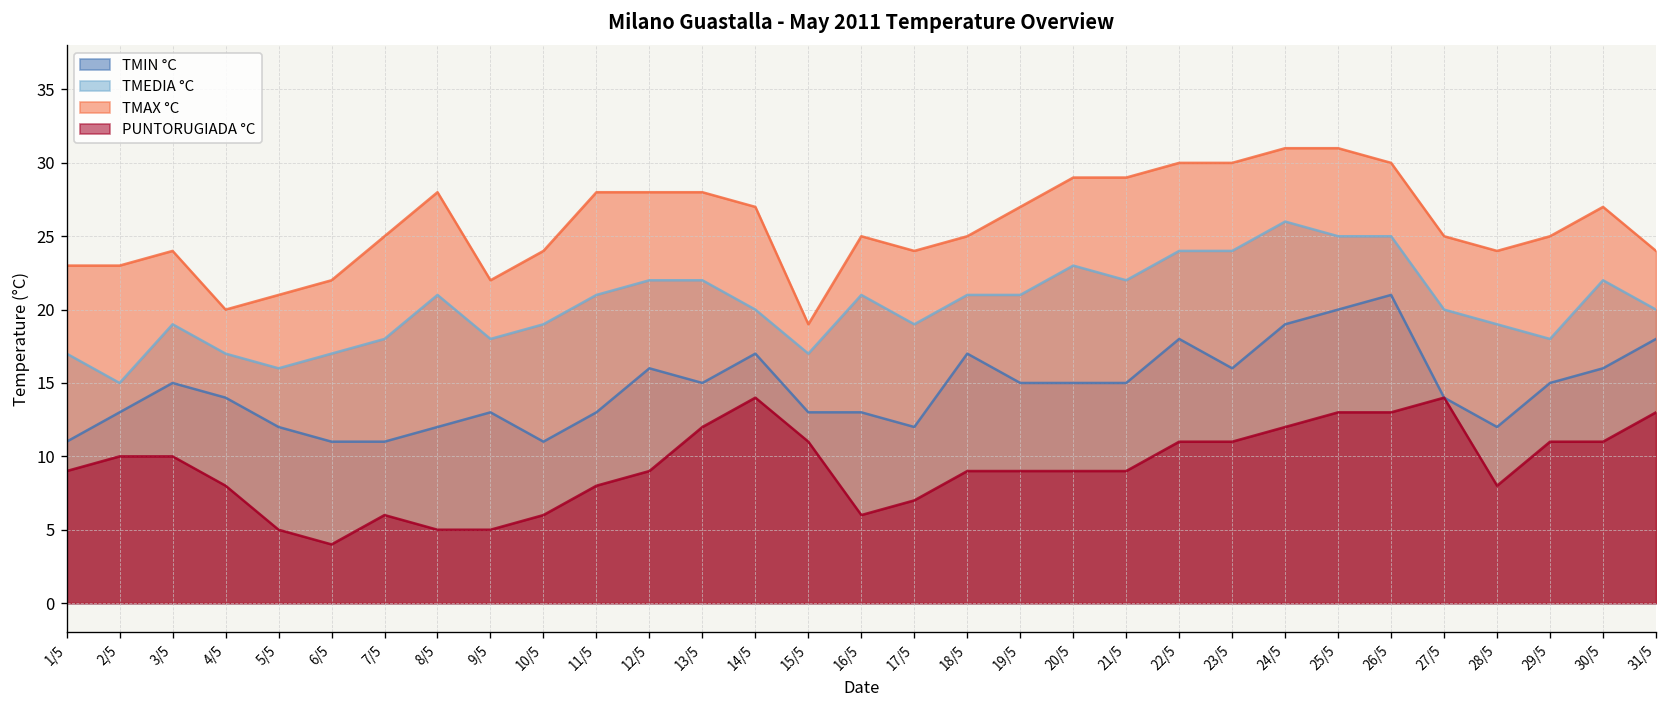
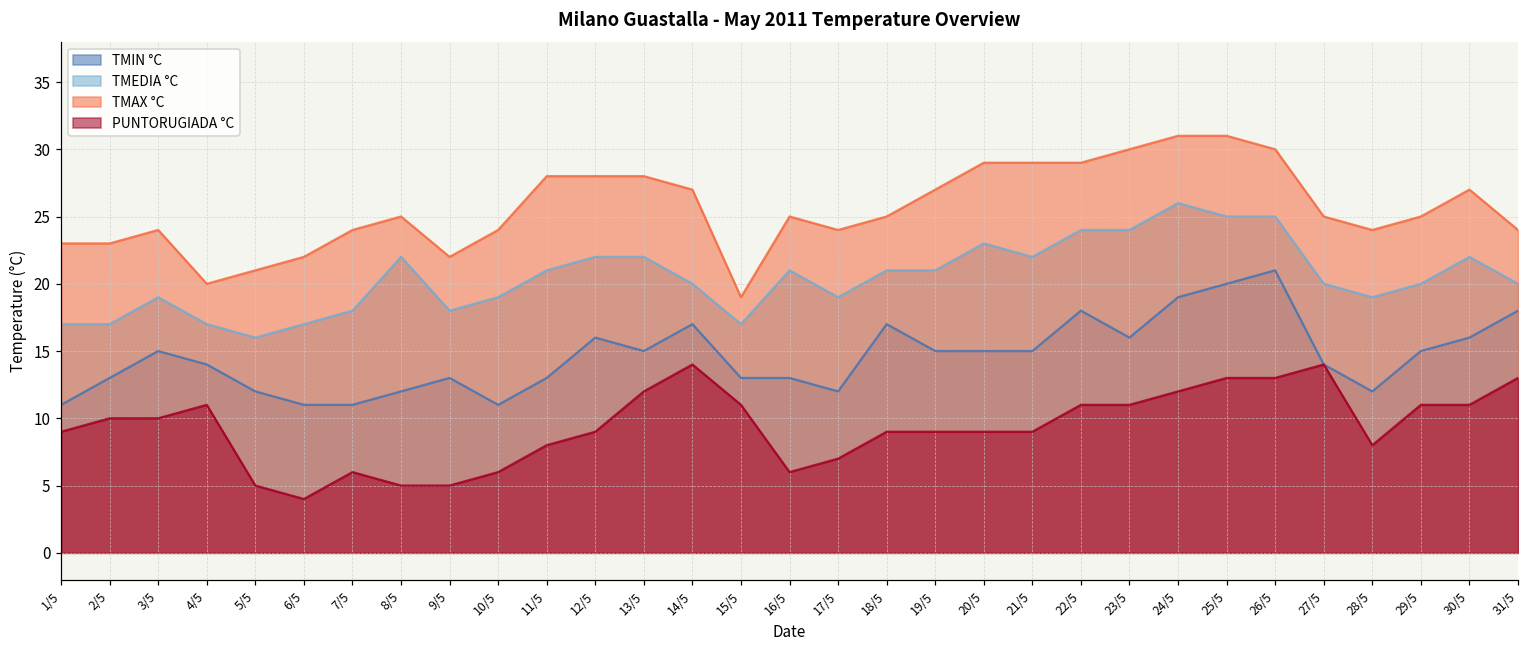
TMEDIA °C, 2/5: 15 -> 17
PUNTORUGIADA °C, 4/5: 8 -> 11
TMAX °C, 7/5: 25 -> 24
TMEDIA °C, 8/5: 21 -> 22
TMAX °C, 8/5: 28 -> 25
TMAX °C, 22/5: 30 -> 29
TMEDIA °C, 29/5: 18 -> 20
